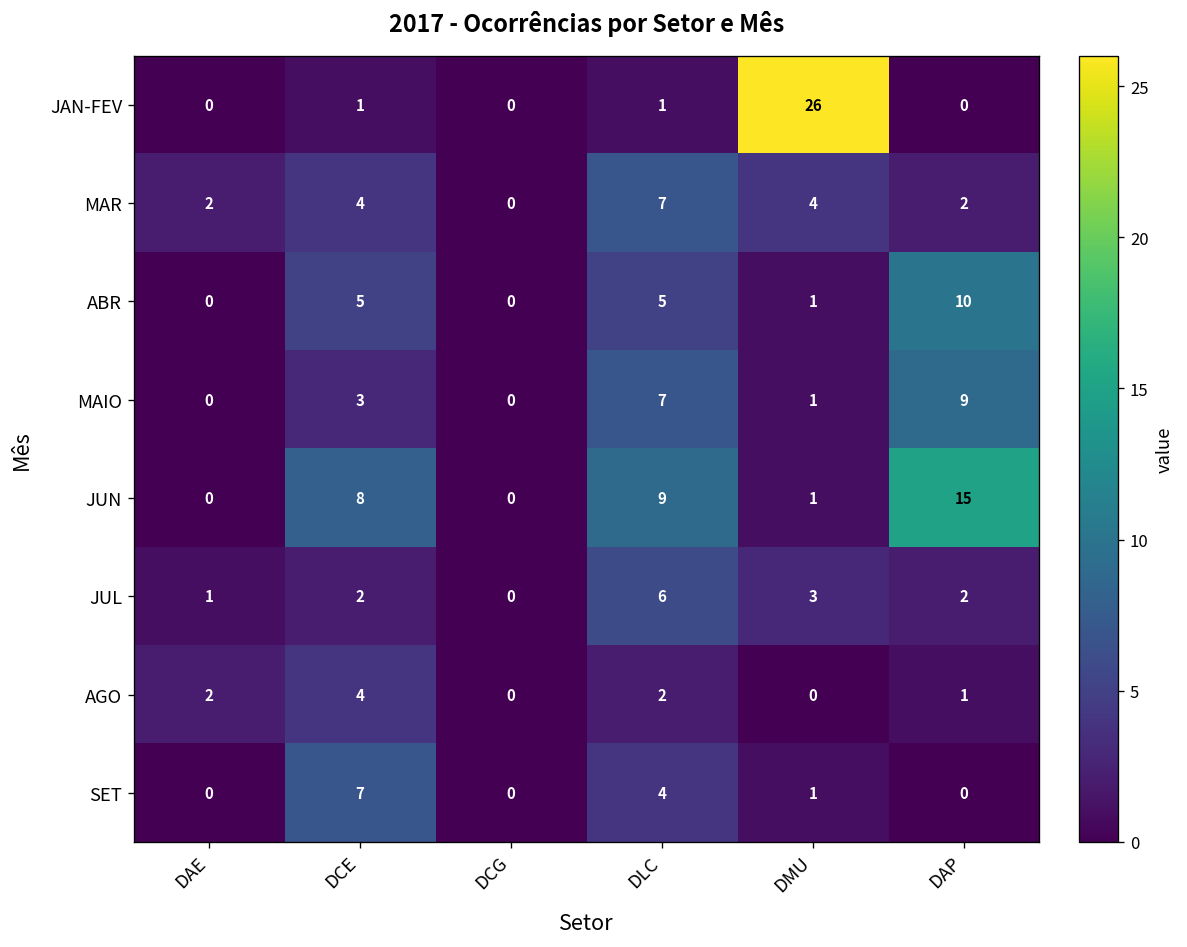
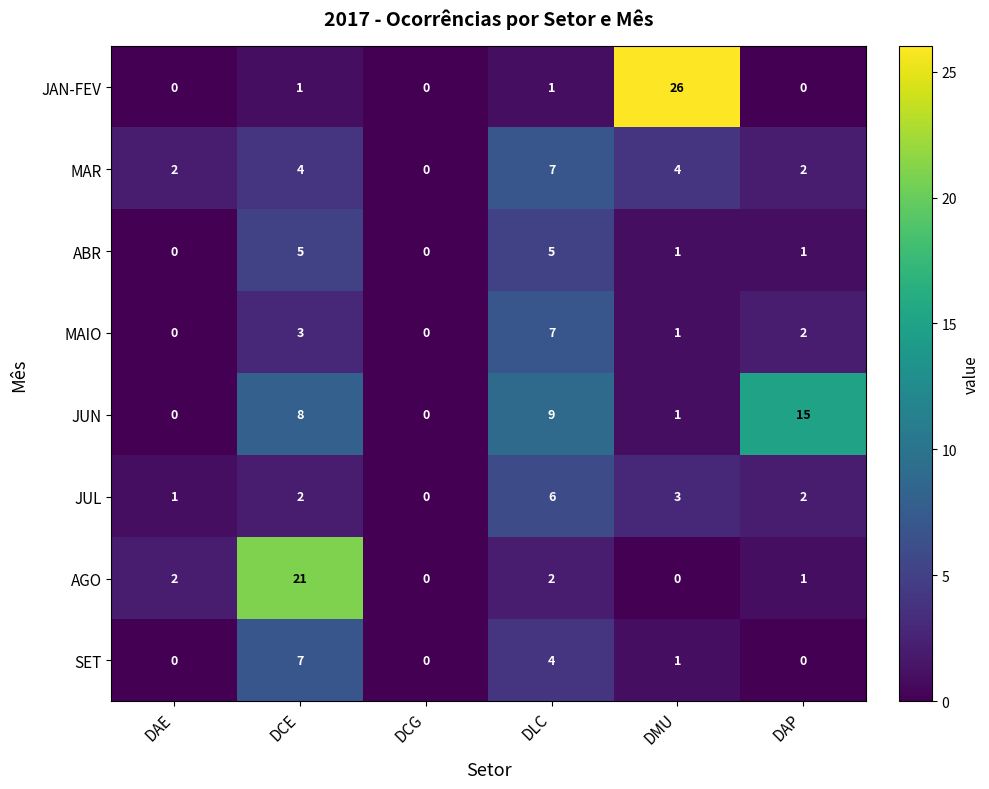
ABR, DAP: 10 -> 1
MAIO, DAP: 9 -> 2
AGO, DCE: 4 -> 21
